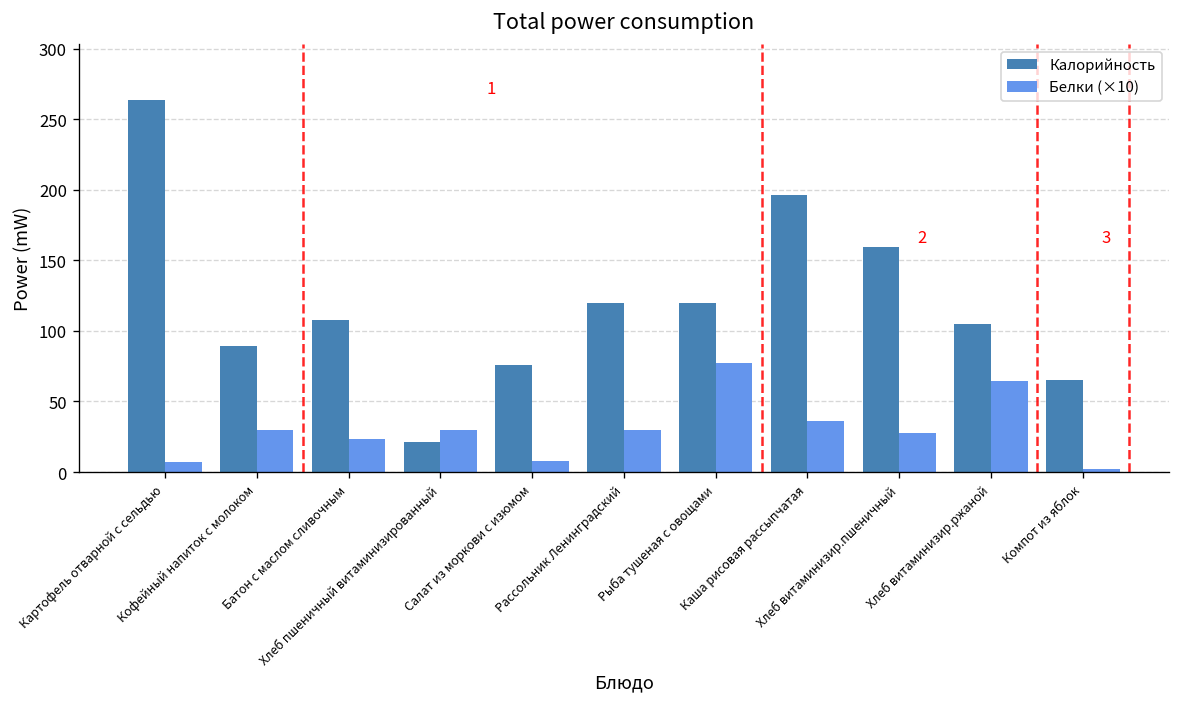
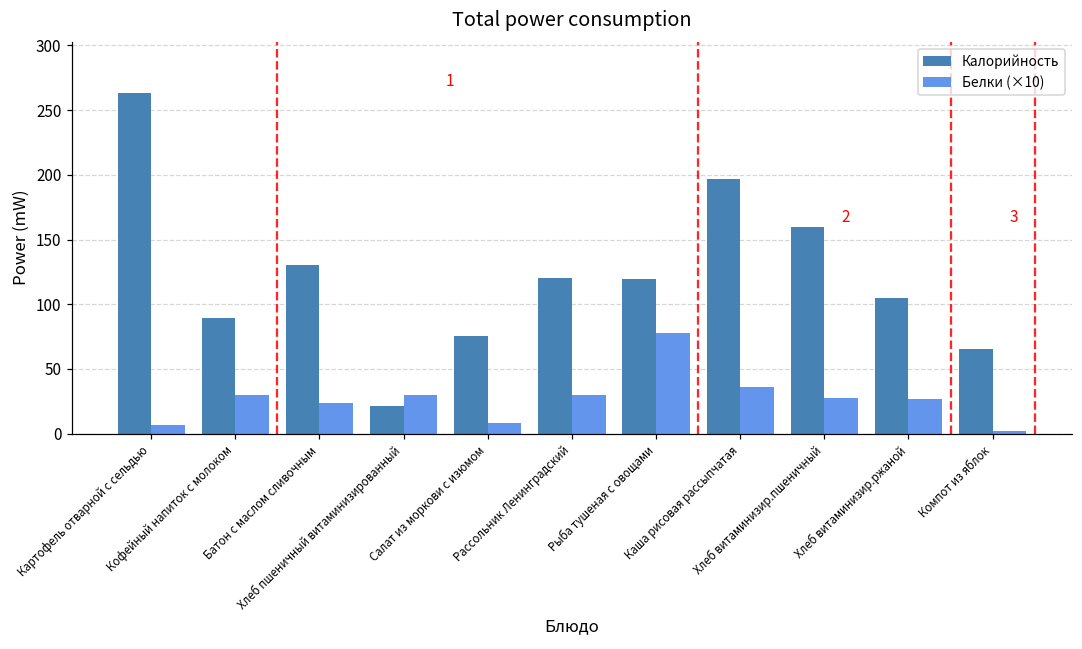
Калорийность, Батон с маслом сливочным: 108 -> 130
Белки (×10), Хлеб витаминизир.ржаной: 65 -> 26
